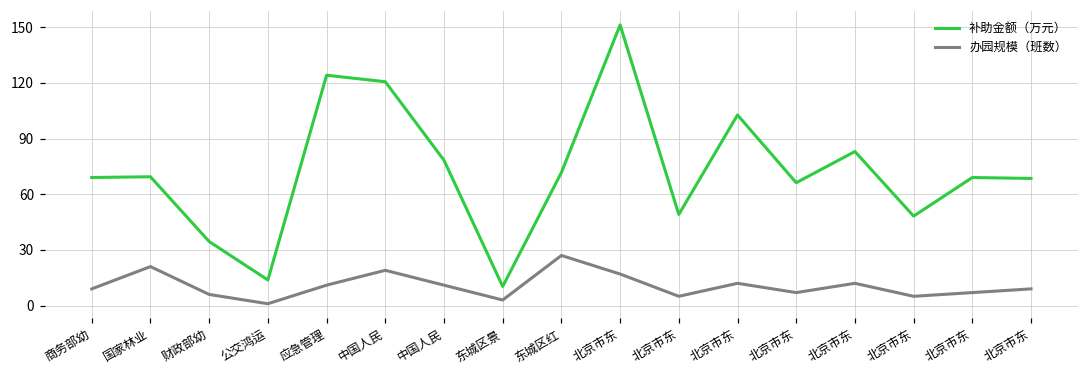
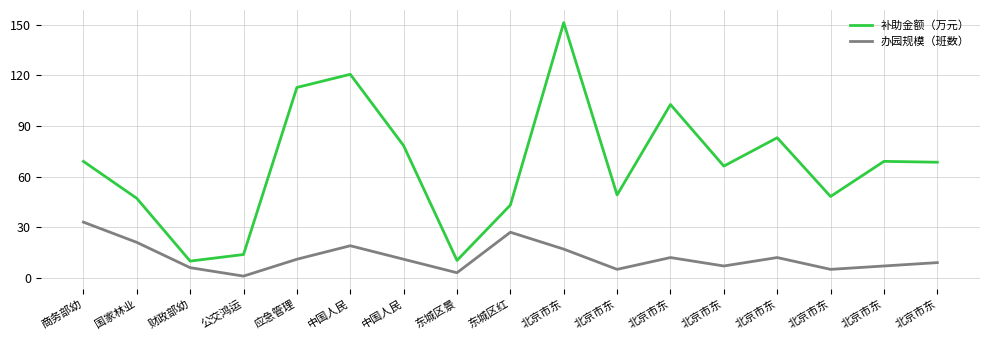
办园规模（班数）, 商务部幼: 9 -> 33
补助金额（万元）, 国家林业: 69 -> 47
补助金额（万元）, 财政部幼: 35 -> 10
补助金额（万元）, 应急管理: 124 -> 113
补助金额（万元）, 东城区红: 72 -> 43
